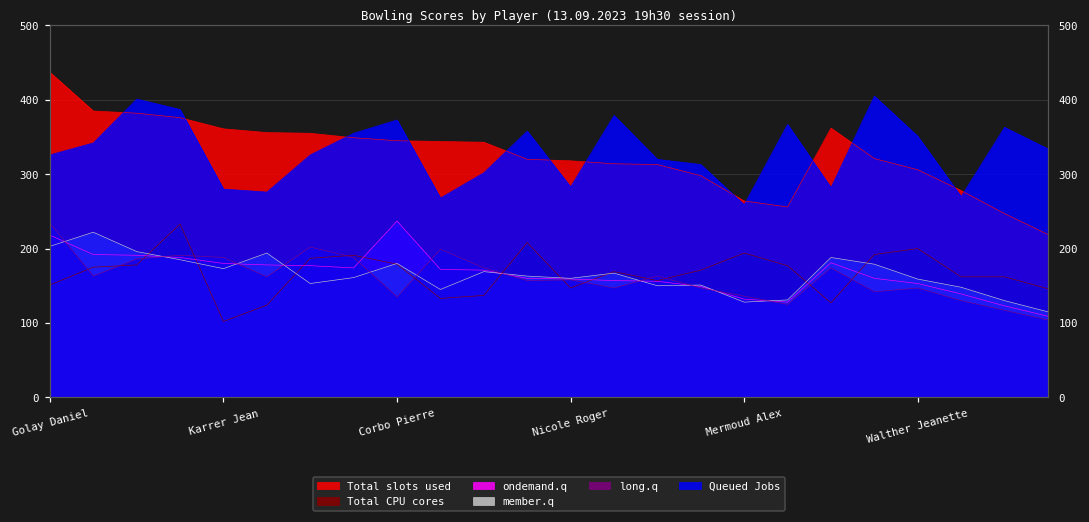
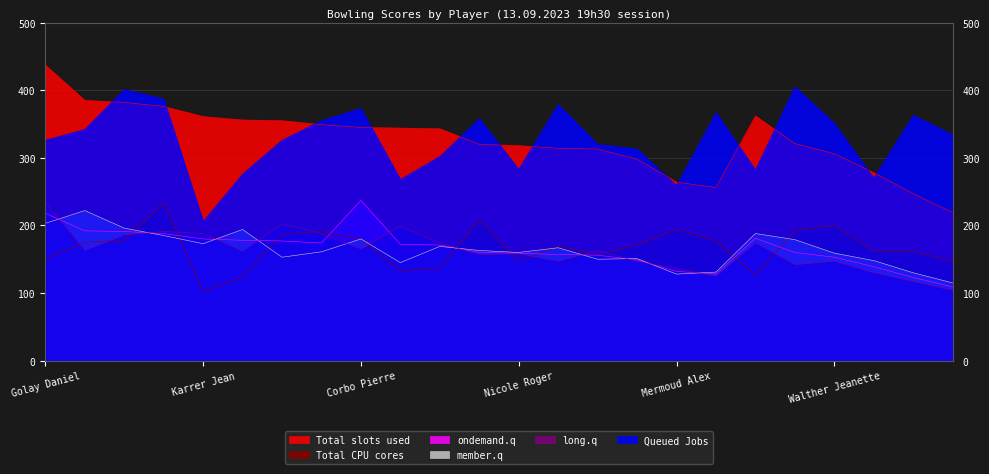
Queued Jobs, Karrer Jean: 280 -> 210
long.q, Corbo Pierre: 140 -> 170
